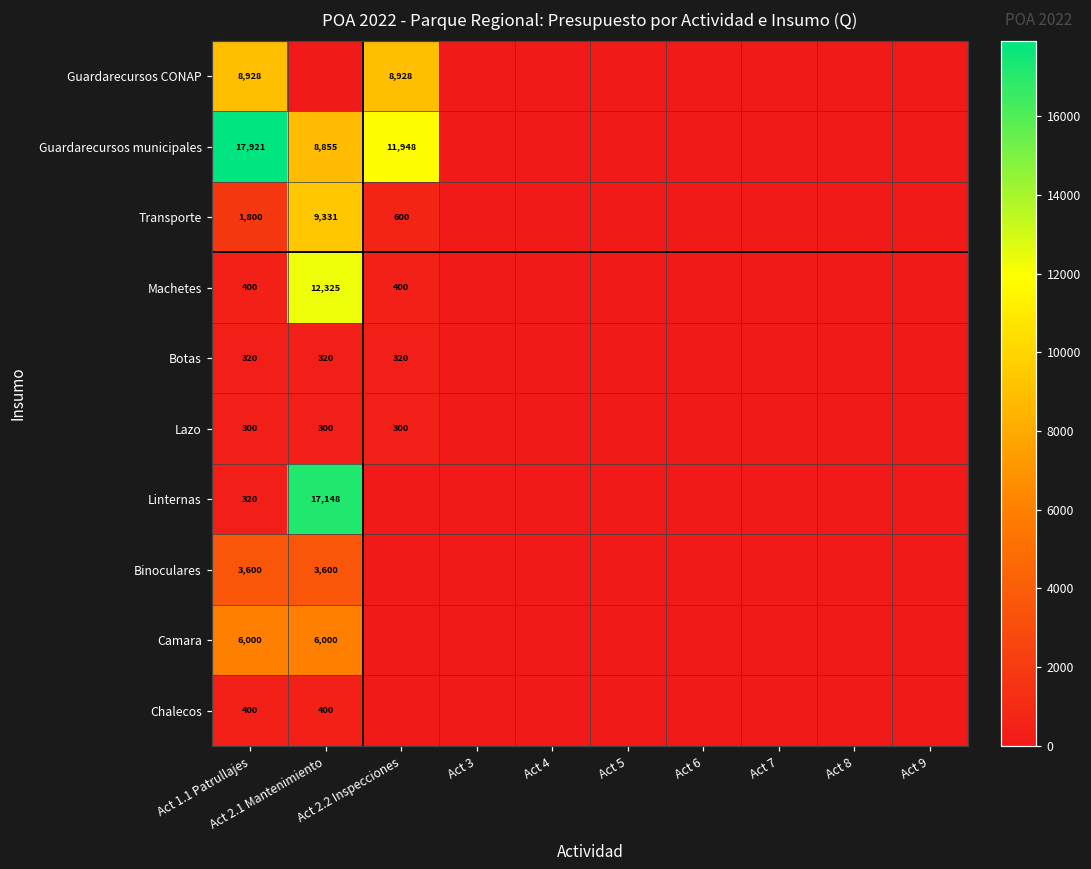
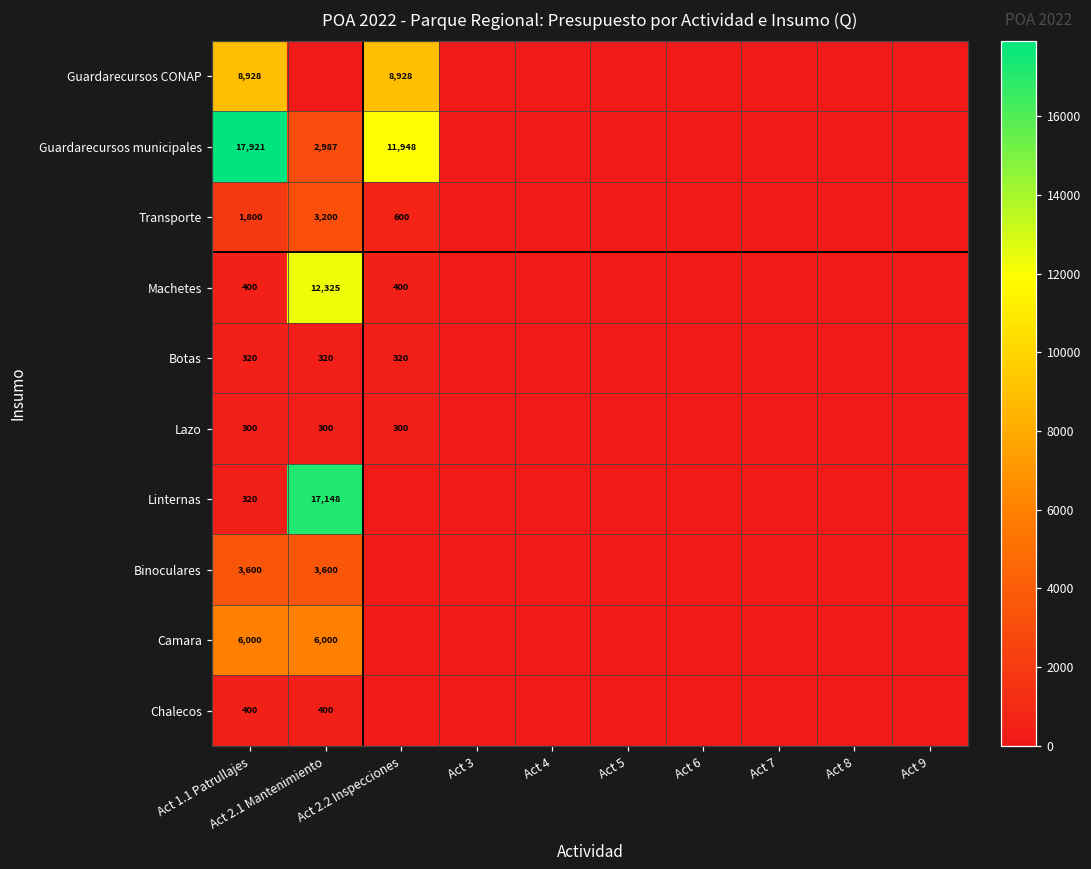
Guardarecursos municipales, Act 2.1 Mantenimiento: 8,855 -> 2,987
Transporte, Act 2.1 Mantenimiento: 9,331 -> 3,200
